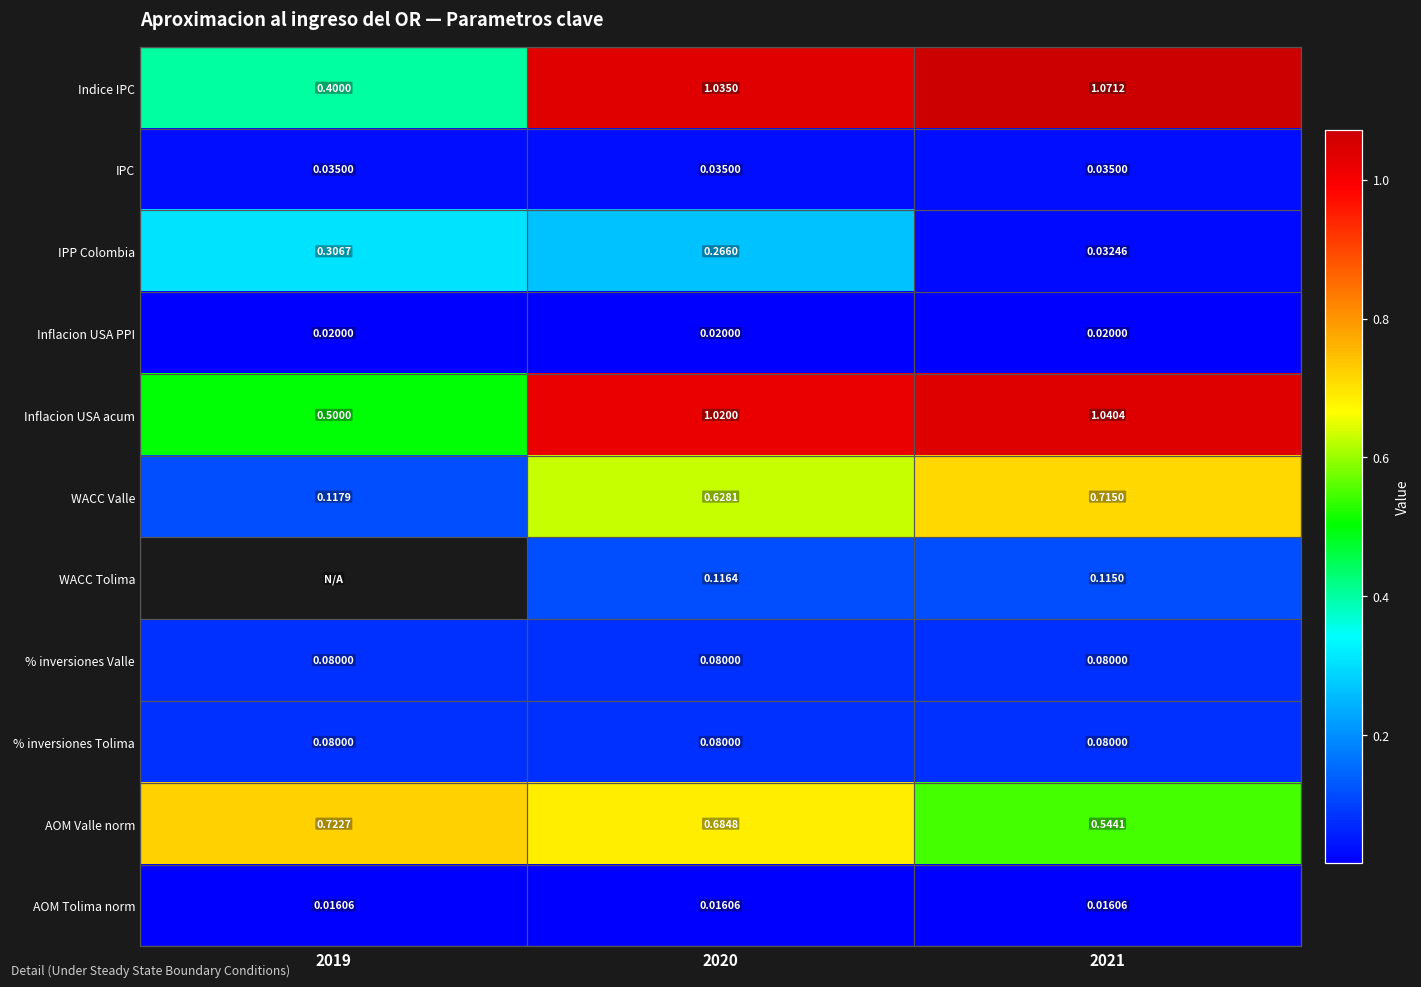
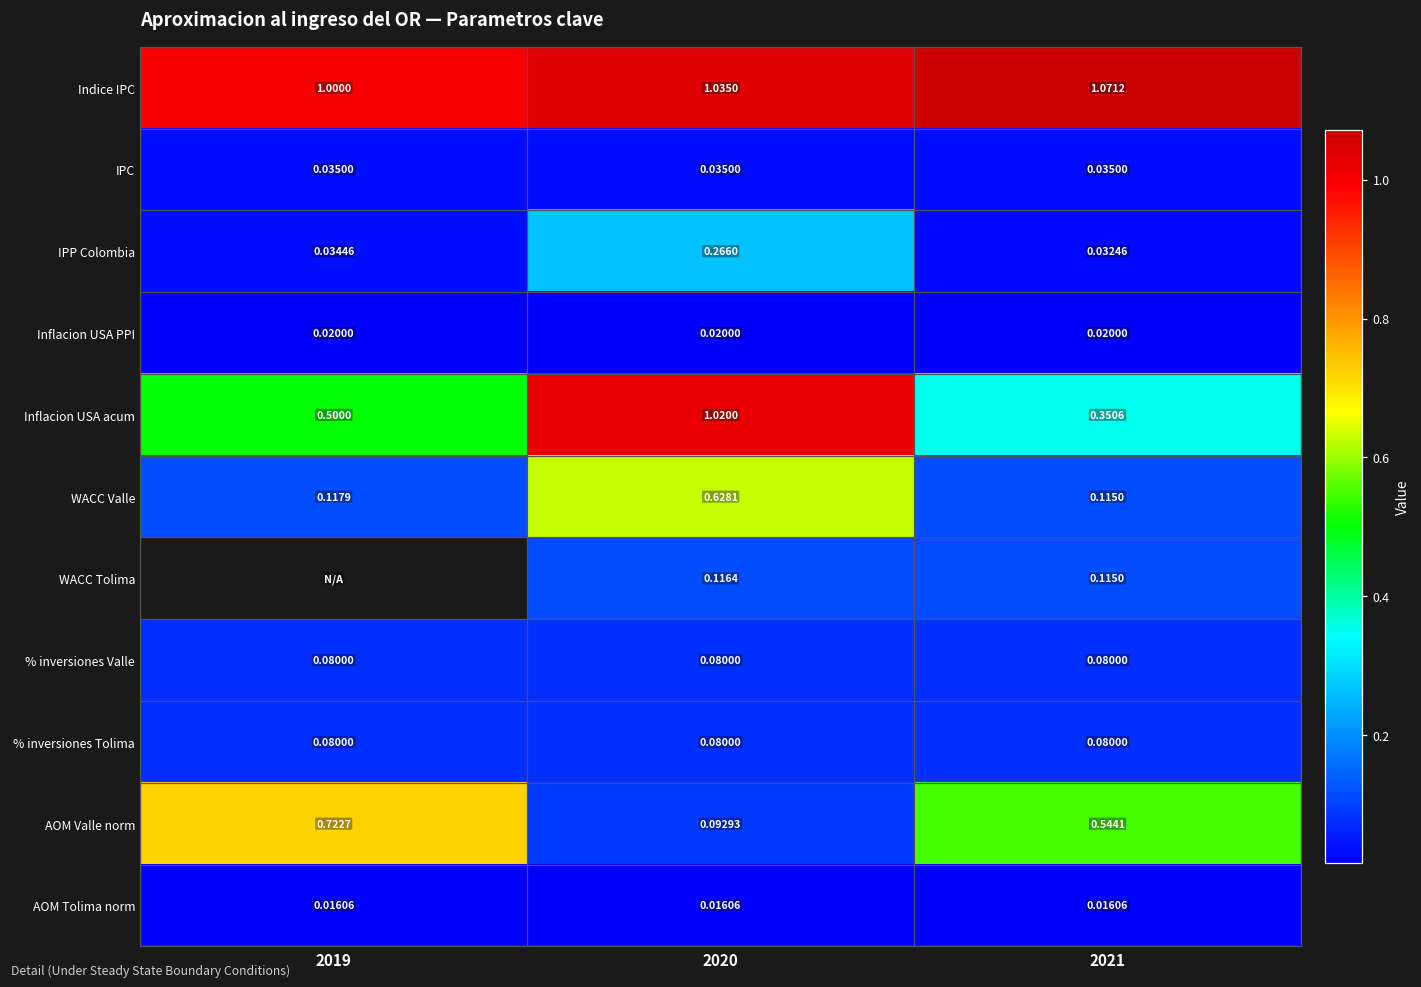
Indice IPC, 2019: 0.4000 -> 1.0000
IPP Colombia, 2019: 0.3067 -> 0.03446
Inflacion USA acum, 2021: 1.0404 -> 0.3506
WACC Valle, 2021: 0.7150 -> 0.1150
AOM Valle norm, 2020: 0.6848 -> 0.09293
